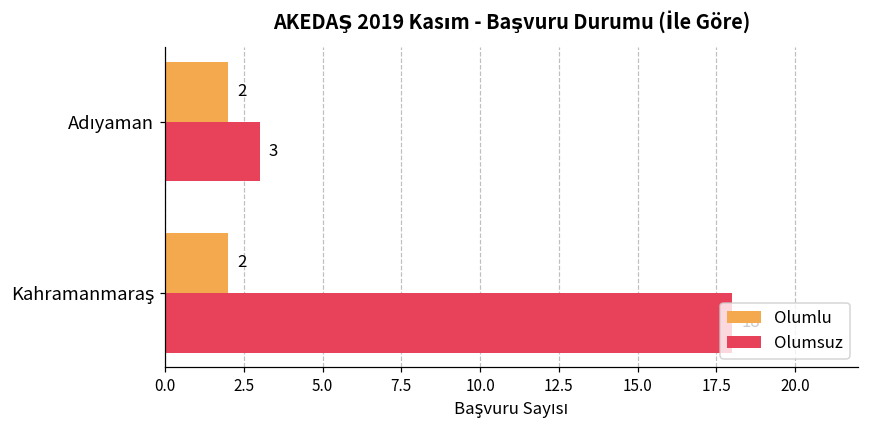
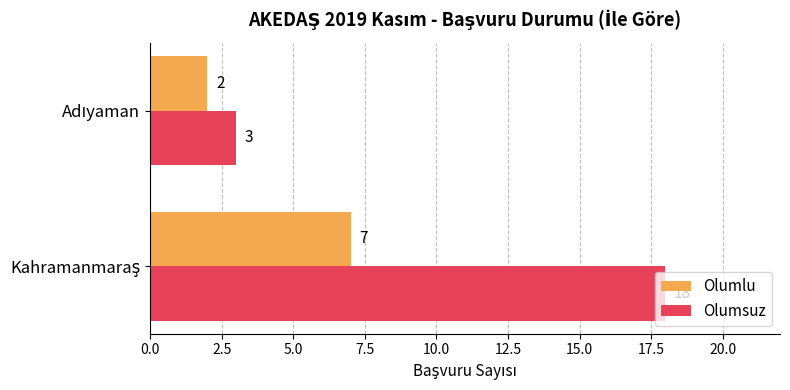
Olumlu, Kahramanmaraş: 2 -> 7
